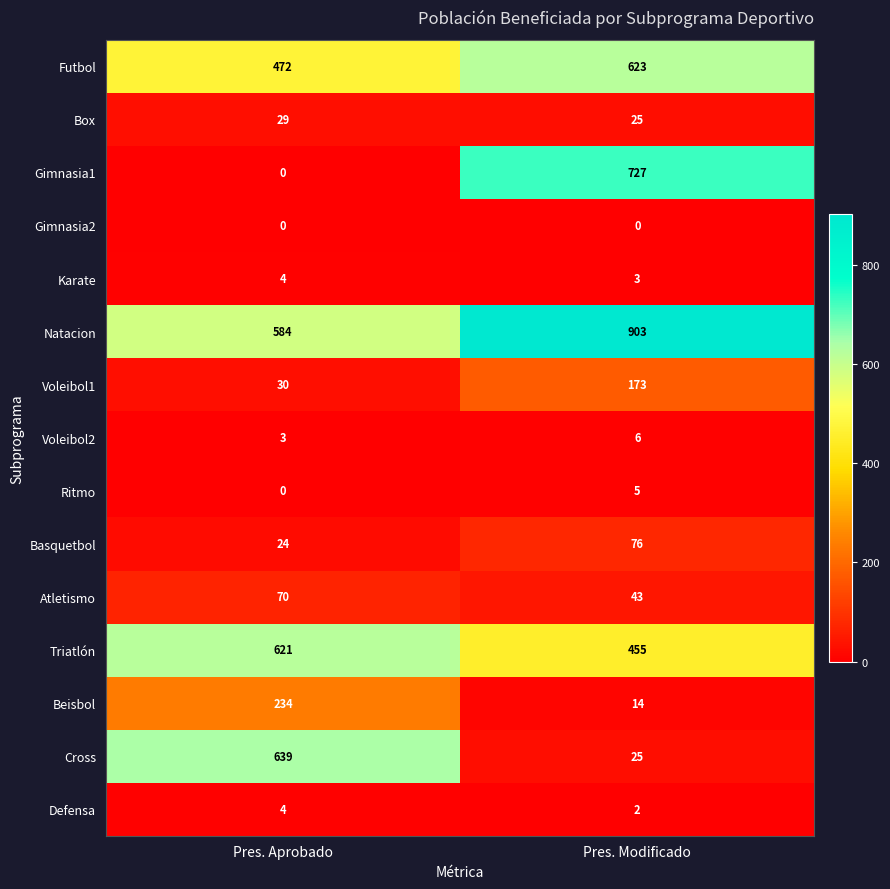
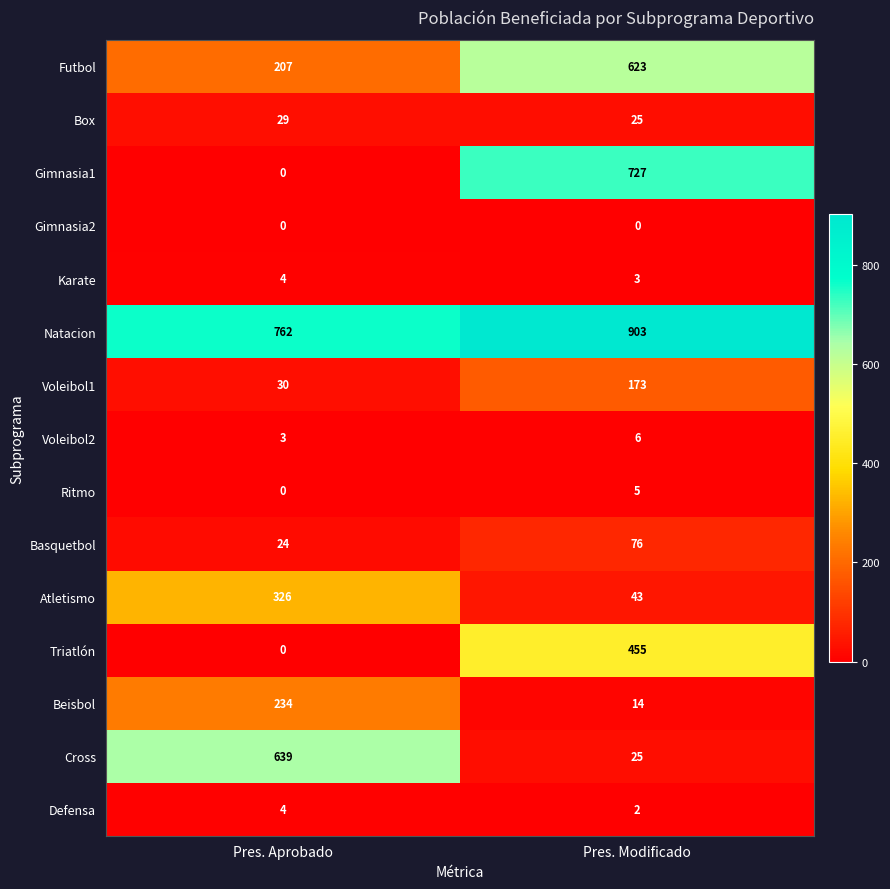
Futbol, Pres. Aprobado: 472 -> 207
Natacion, Pres. Aprobado: 584 -> 762
Atletismo, Pres. Aprobado: 70 -> 326
Triatlón, Pres. Aprobado: 621 -> 0
